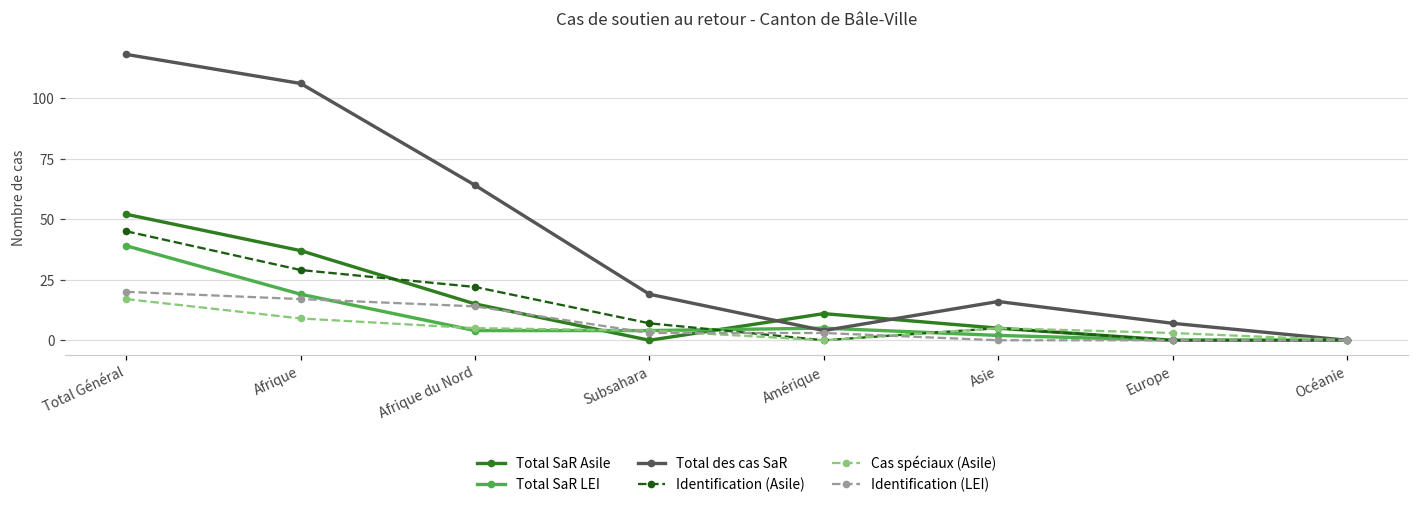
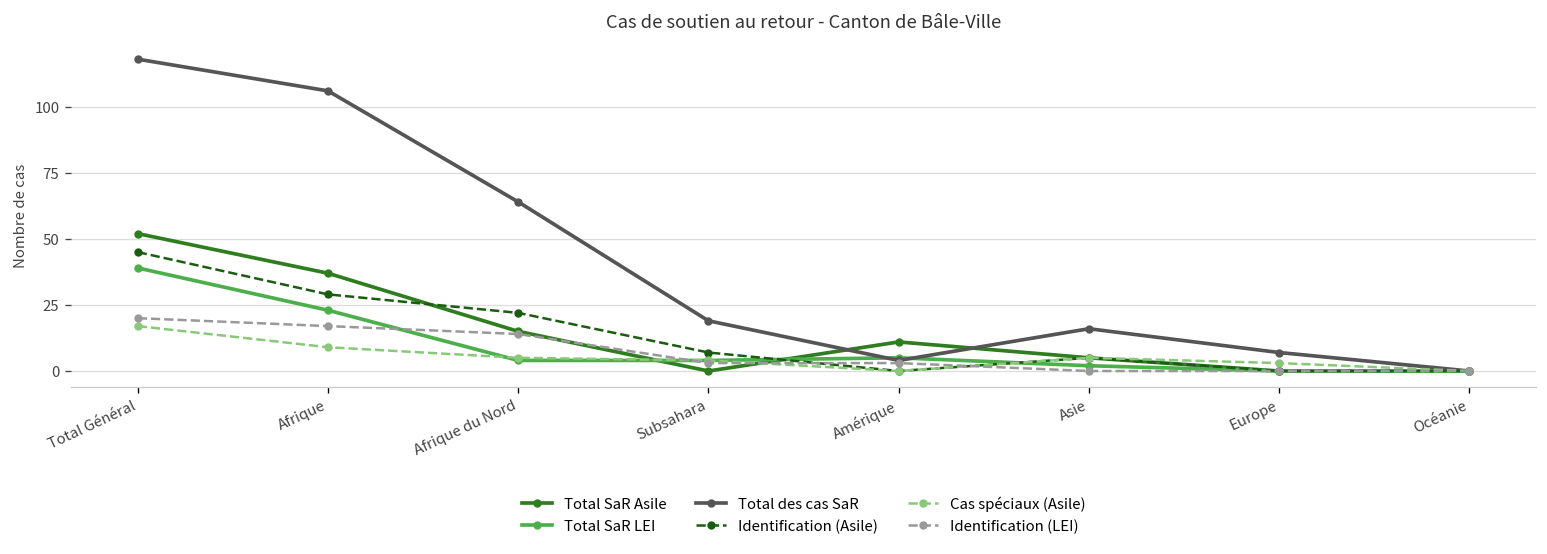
Total SaR LEI, Afrique: 19 -> 23
